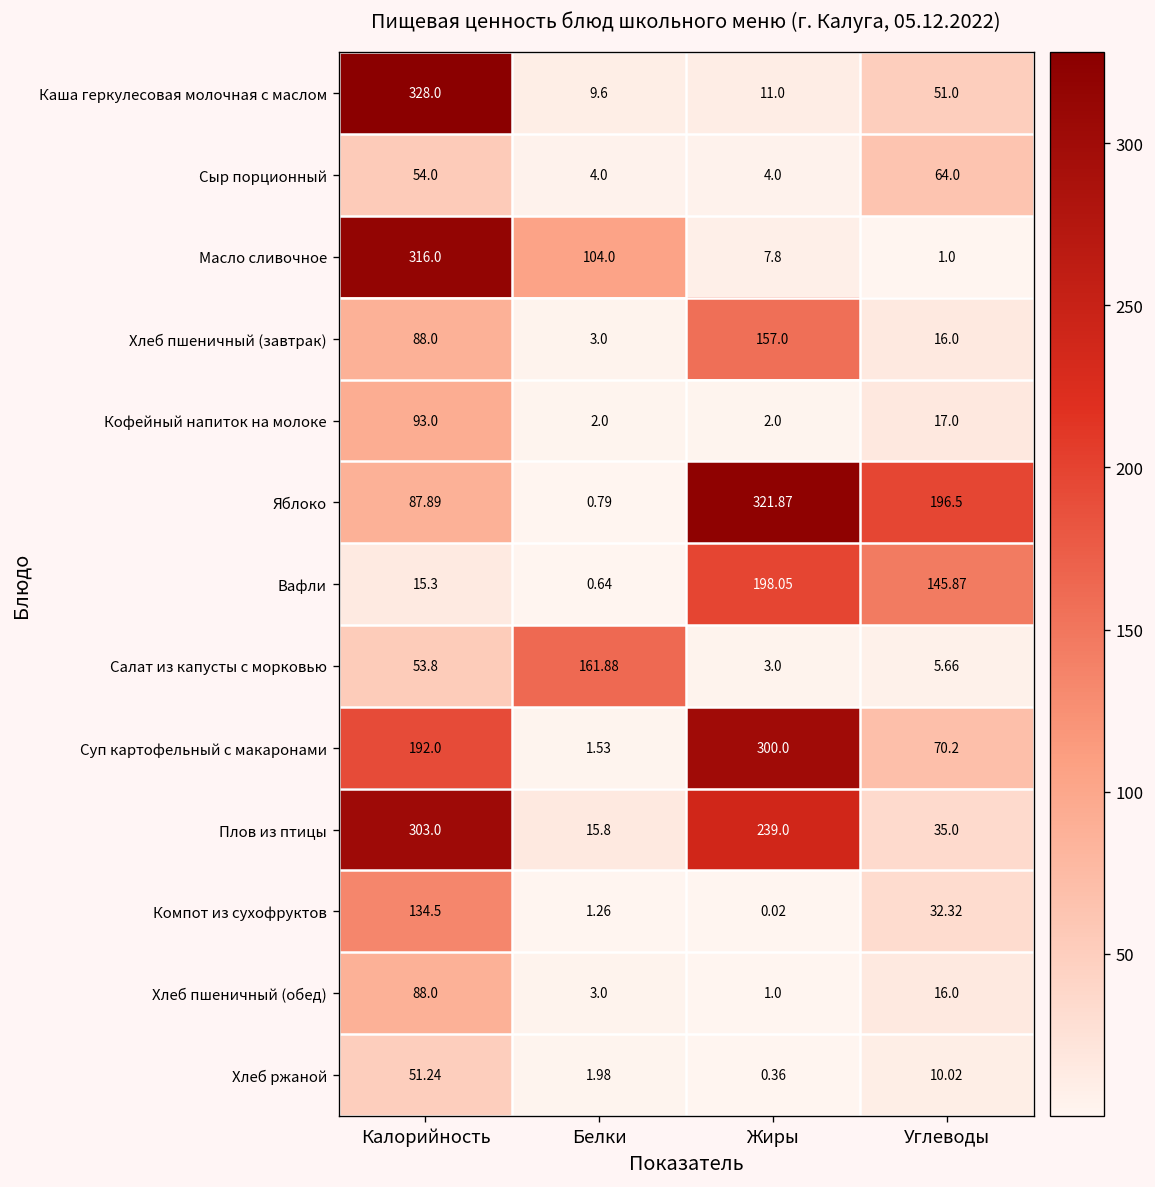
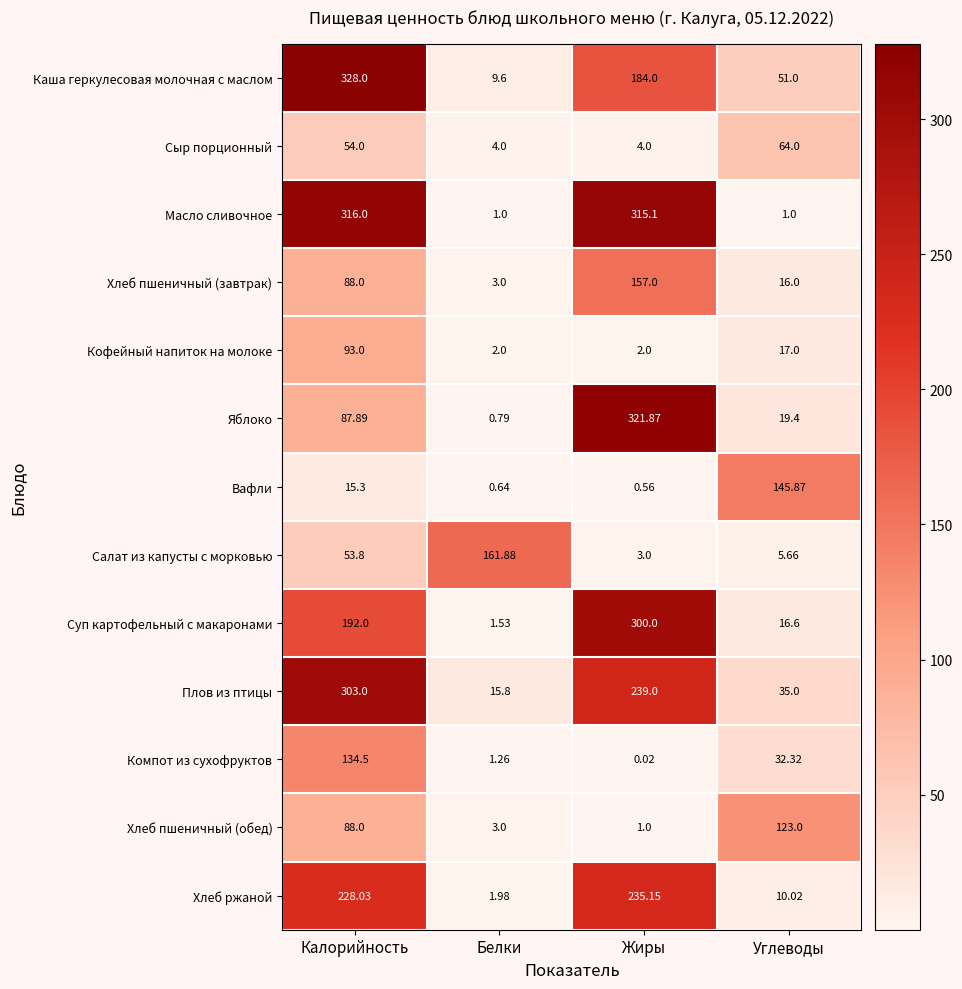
Каша геркулесовая молочная с маслом, Жиры: 11.0 -> 184.0
Масло сливочное, Белки: 104.0 -> 1.0
Масло сливочное, Жиры: 7.8 -> 315.1
Яблоко, Углеводы: 196.5 -> 19.4
Вафли, Жиры: 198.05 -> 0.56
Суп картофельный с макаронами, Углеводы: 70.2 -> 16.6
Хлеб пшеничный (обед), Углеводы: 16.0 -> 123.0
Хлеб ржаной, Калорийность: 51.24 -> 228.03
Хлеб ржаной, Жиры: 0.36 -> 235.15
